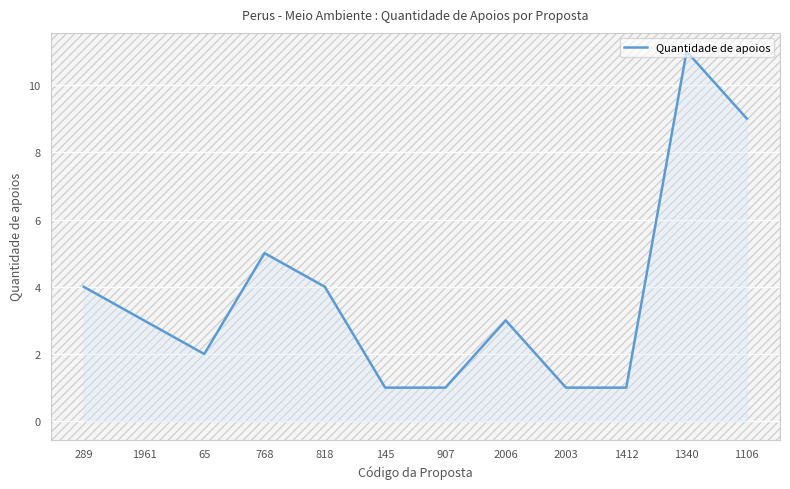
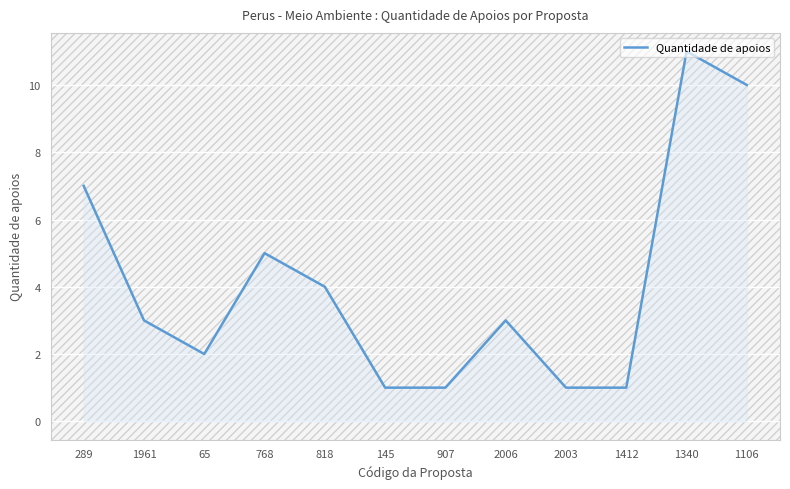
289: 4 -> 7
1106: 9 -> 10
